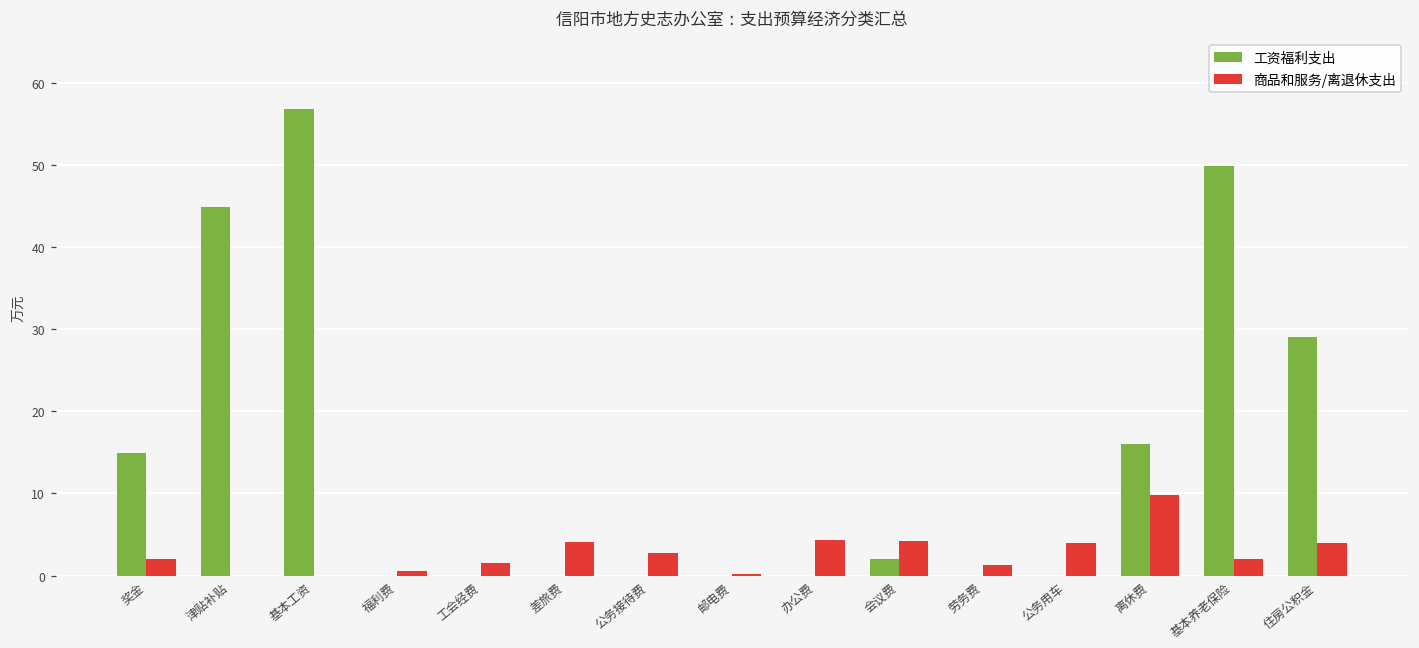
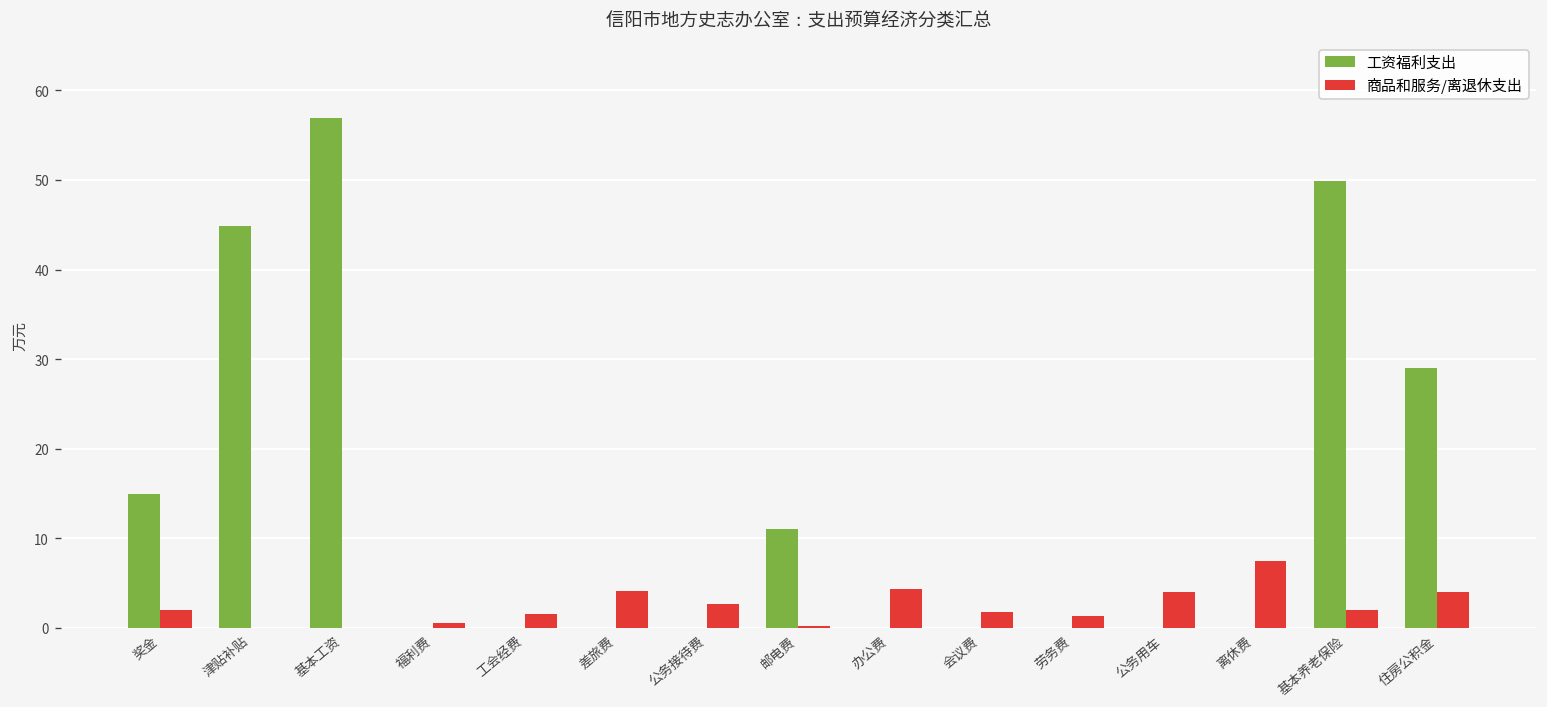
工资福利支出, 邮电费: 0 -> 11
工资福利支出, 会议费: 2 -> 0
商品和服务/离退休支出, 会议费: 4 -> 2
工资福利支出, 离休费: 16 -> 0
商品和服务/离退休支出, 离休费: 10 -> 7
